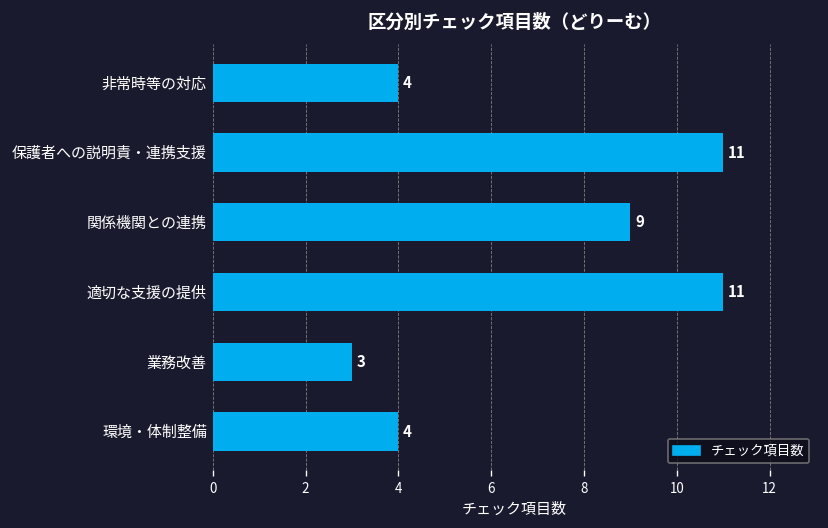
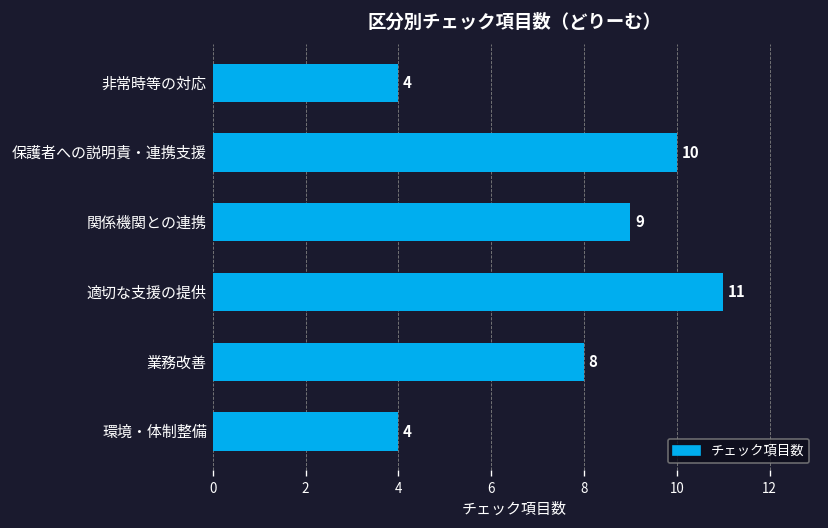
保護者への説明責・連携支援: 11 -> 10
業務改善: 3 -> 8
